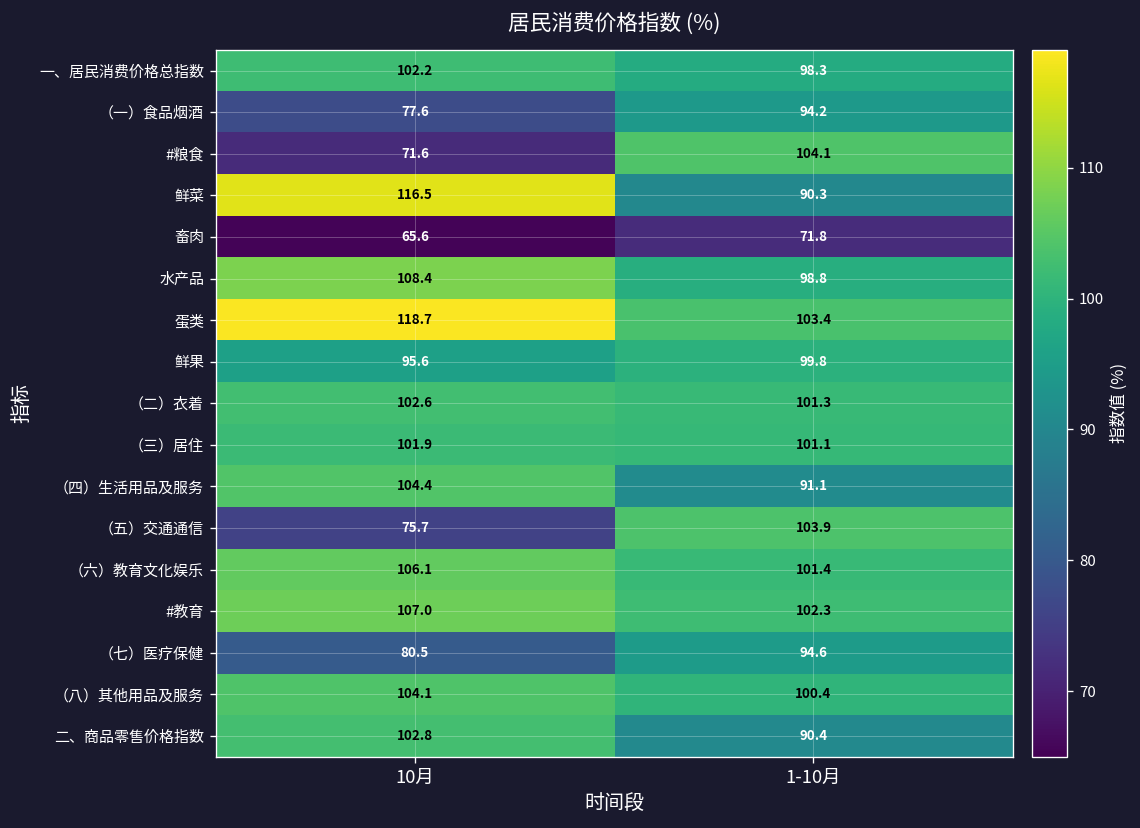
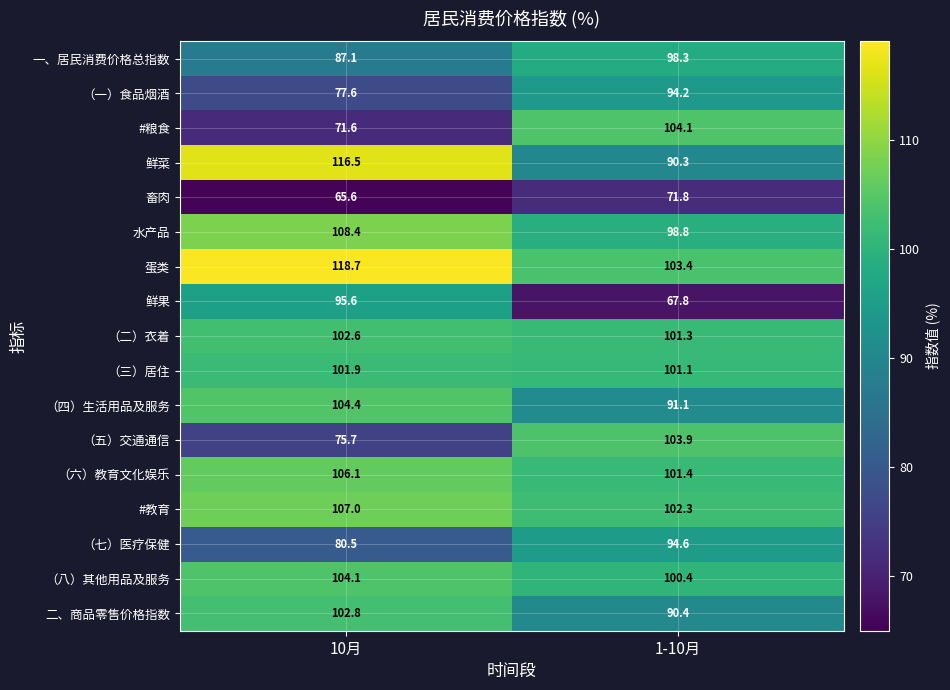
一、居民消费价格总指数, 10月: 102.2 -> 87.1
鲜果, 1-10月: 99.8 -> 67.8
